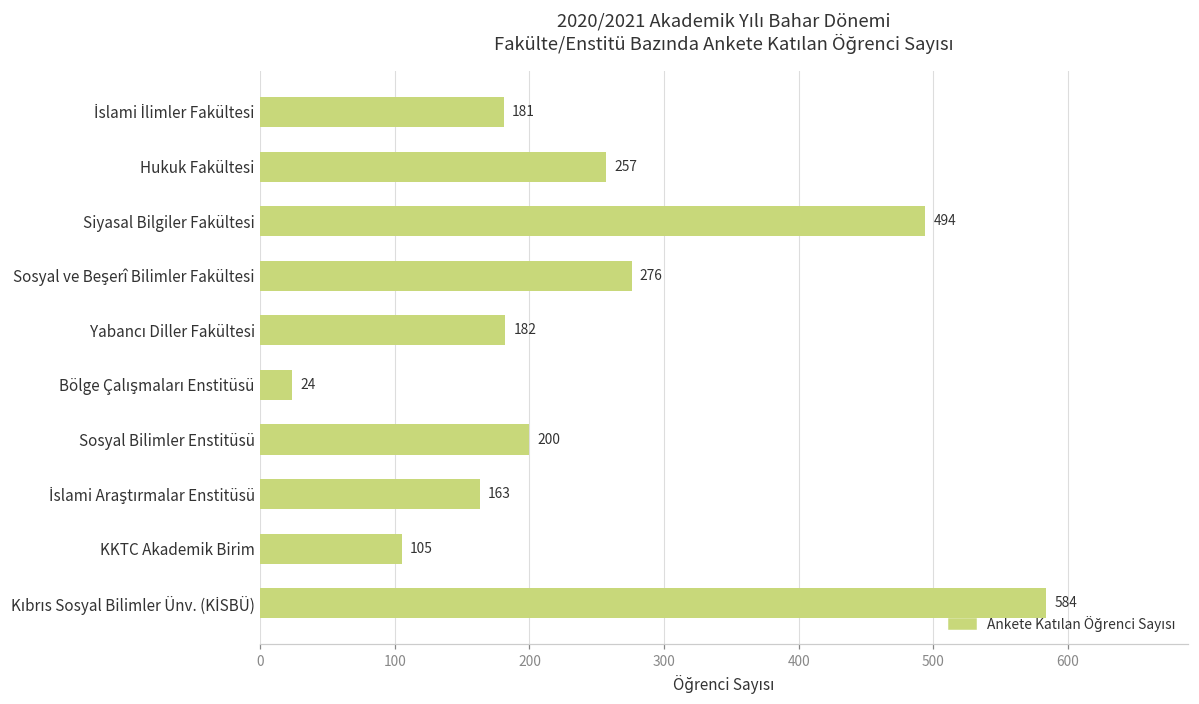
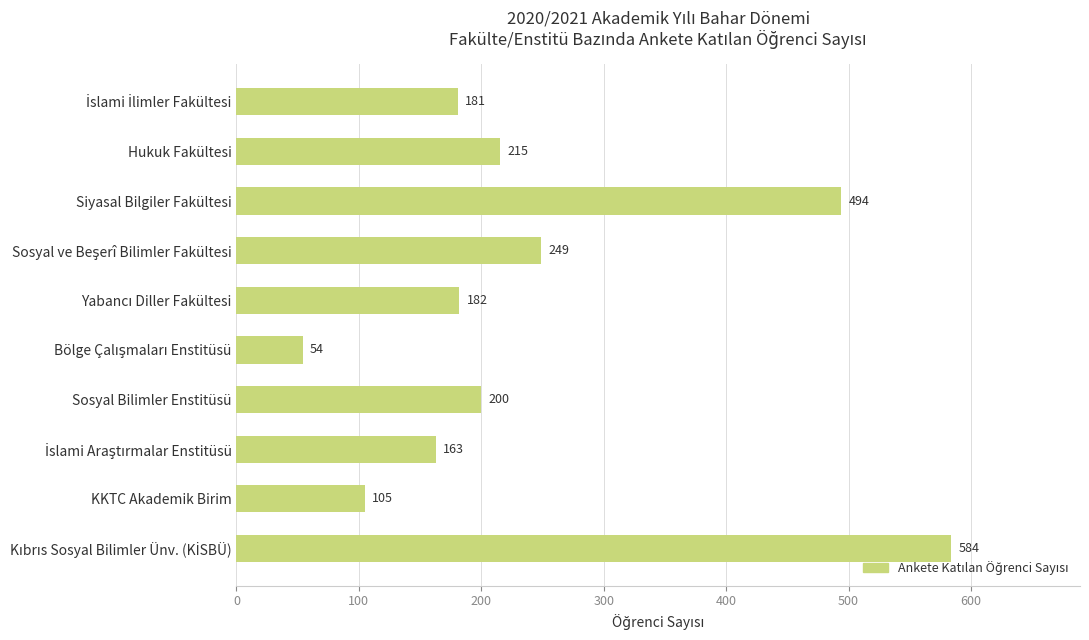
Hukuk Fakültesi: 257 -> 215
Sosyal ve Beşerî Bilimler Fakültesi: 276 -> 249
Bölge Çalışmaları Enstitüsü: 24 -> 54
